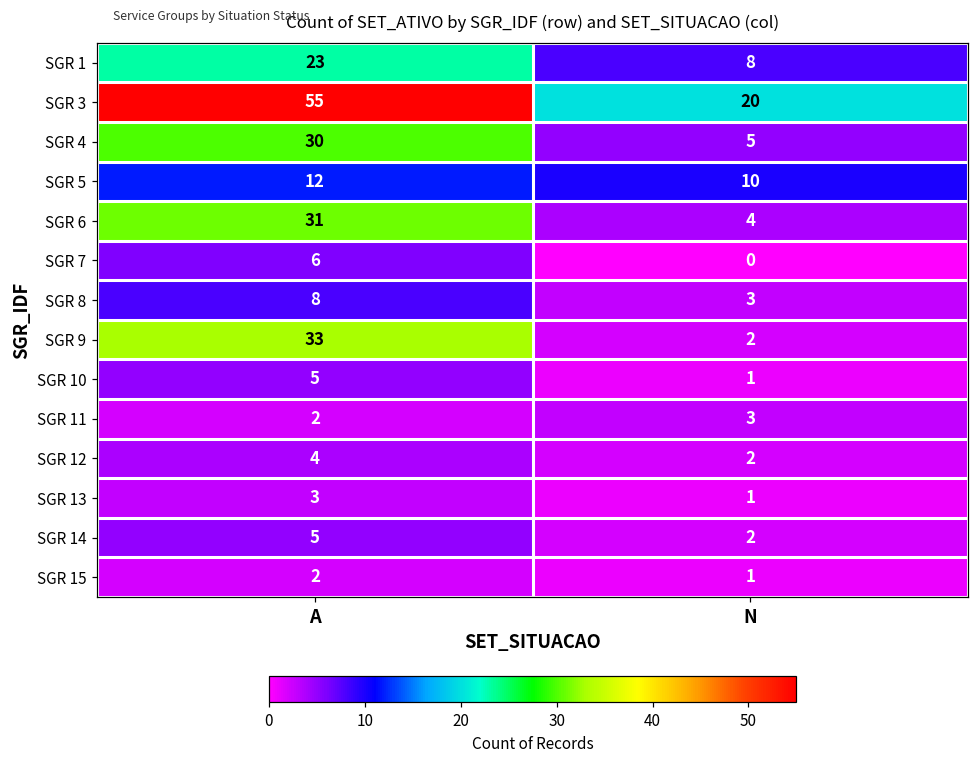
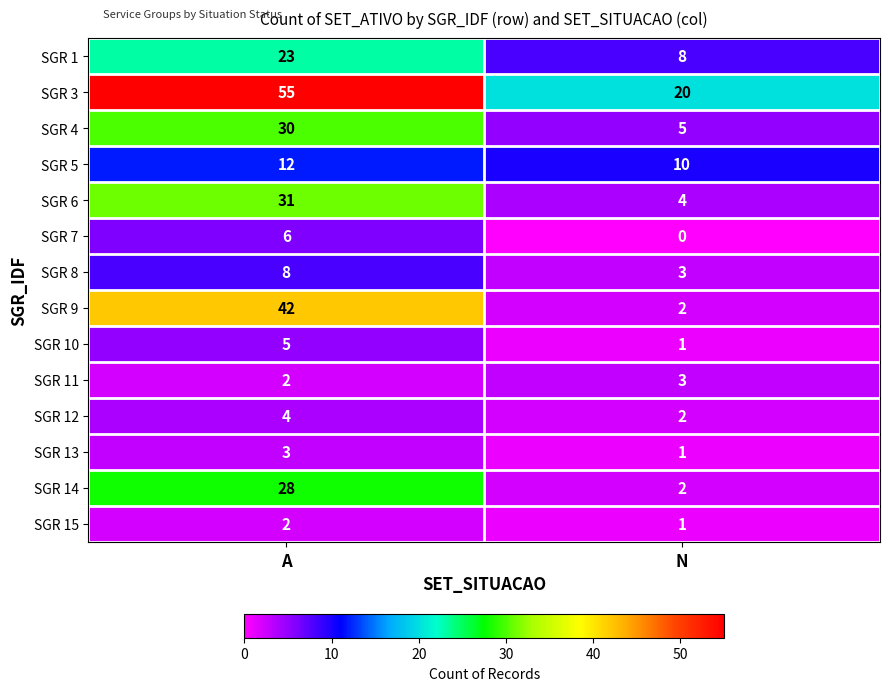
SGR 9, A: 33 -> 42
SGR 14, A: 5 -> 28
